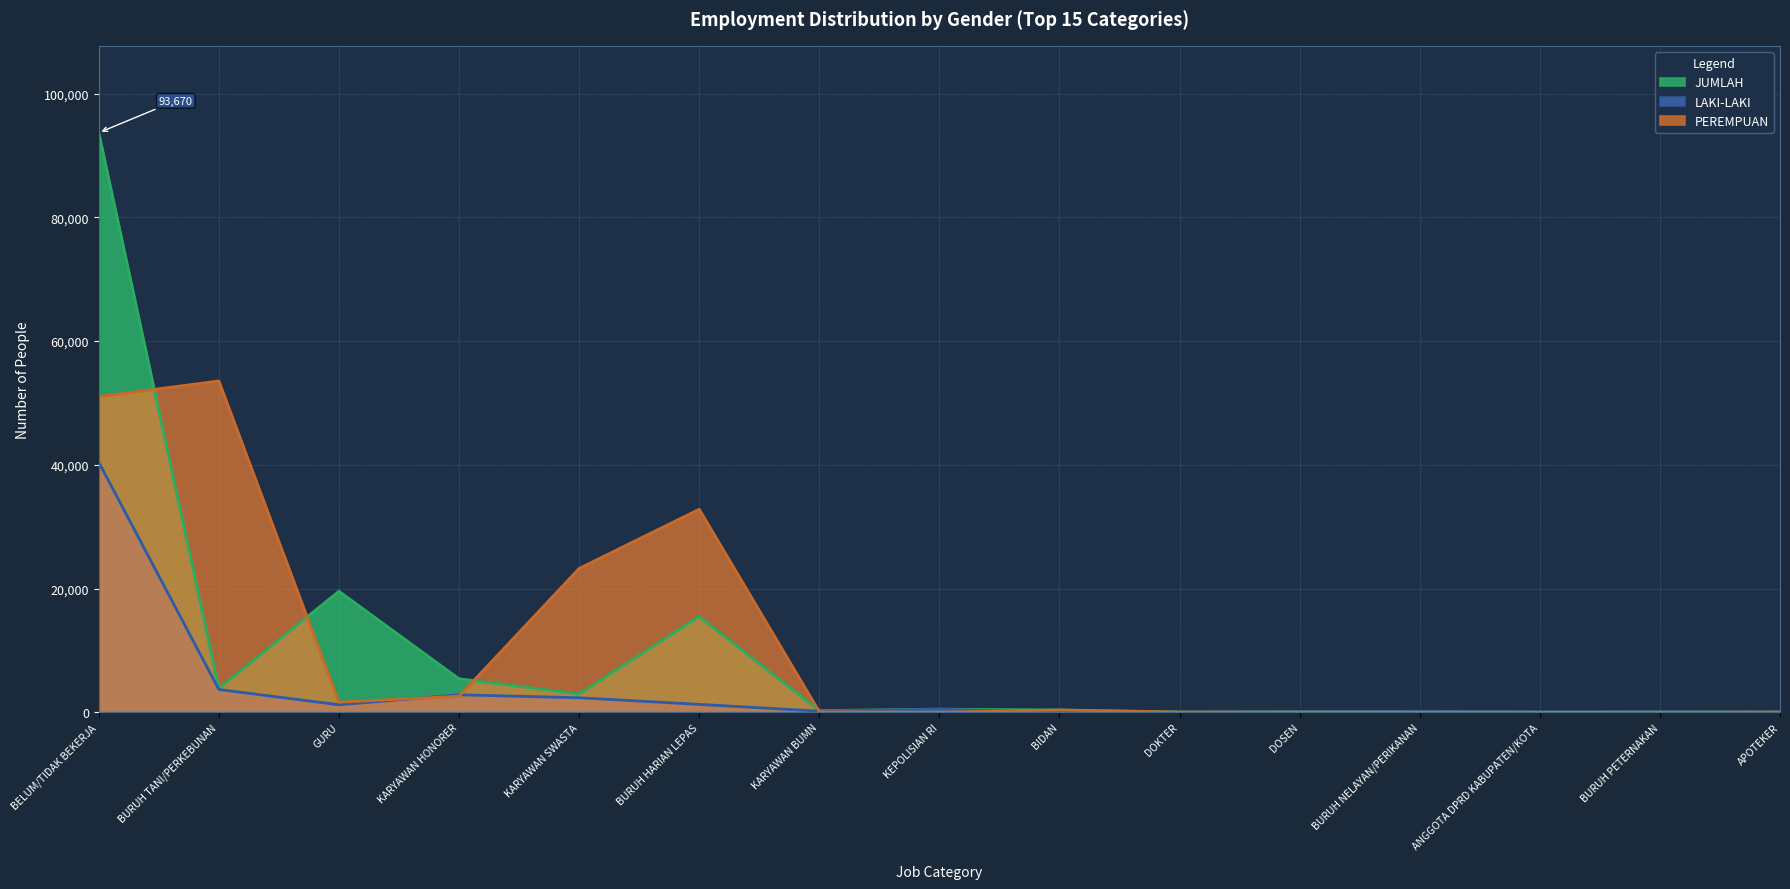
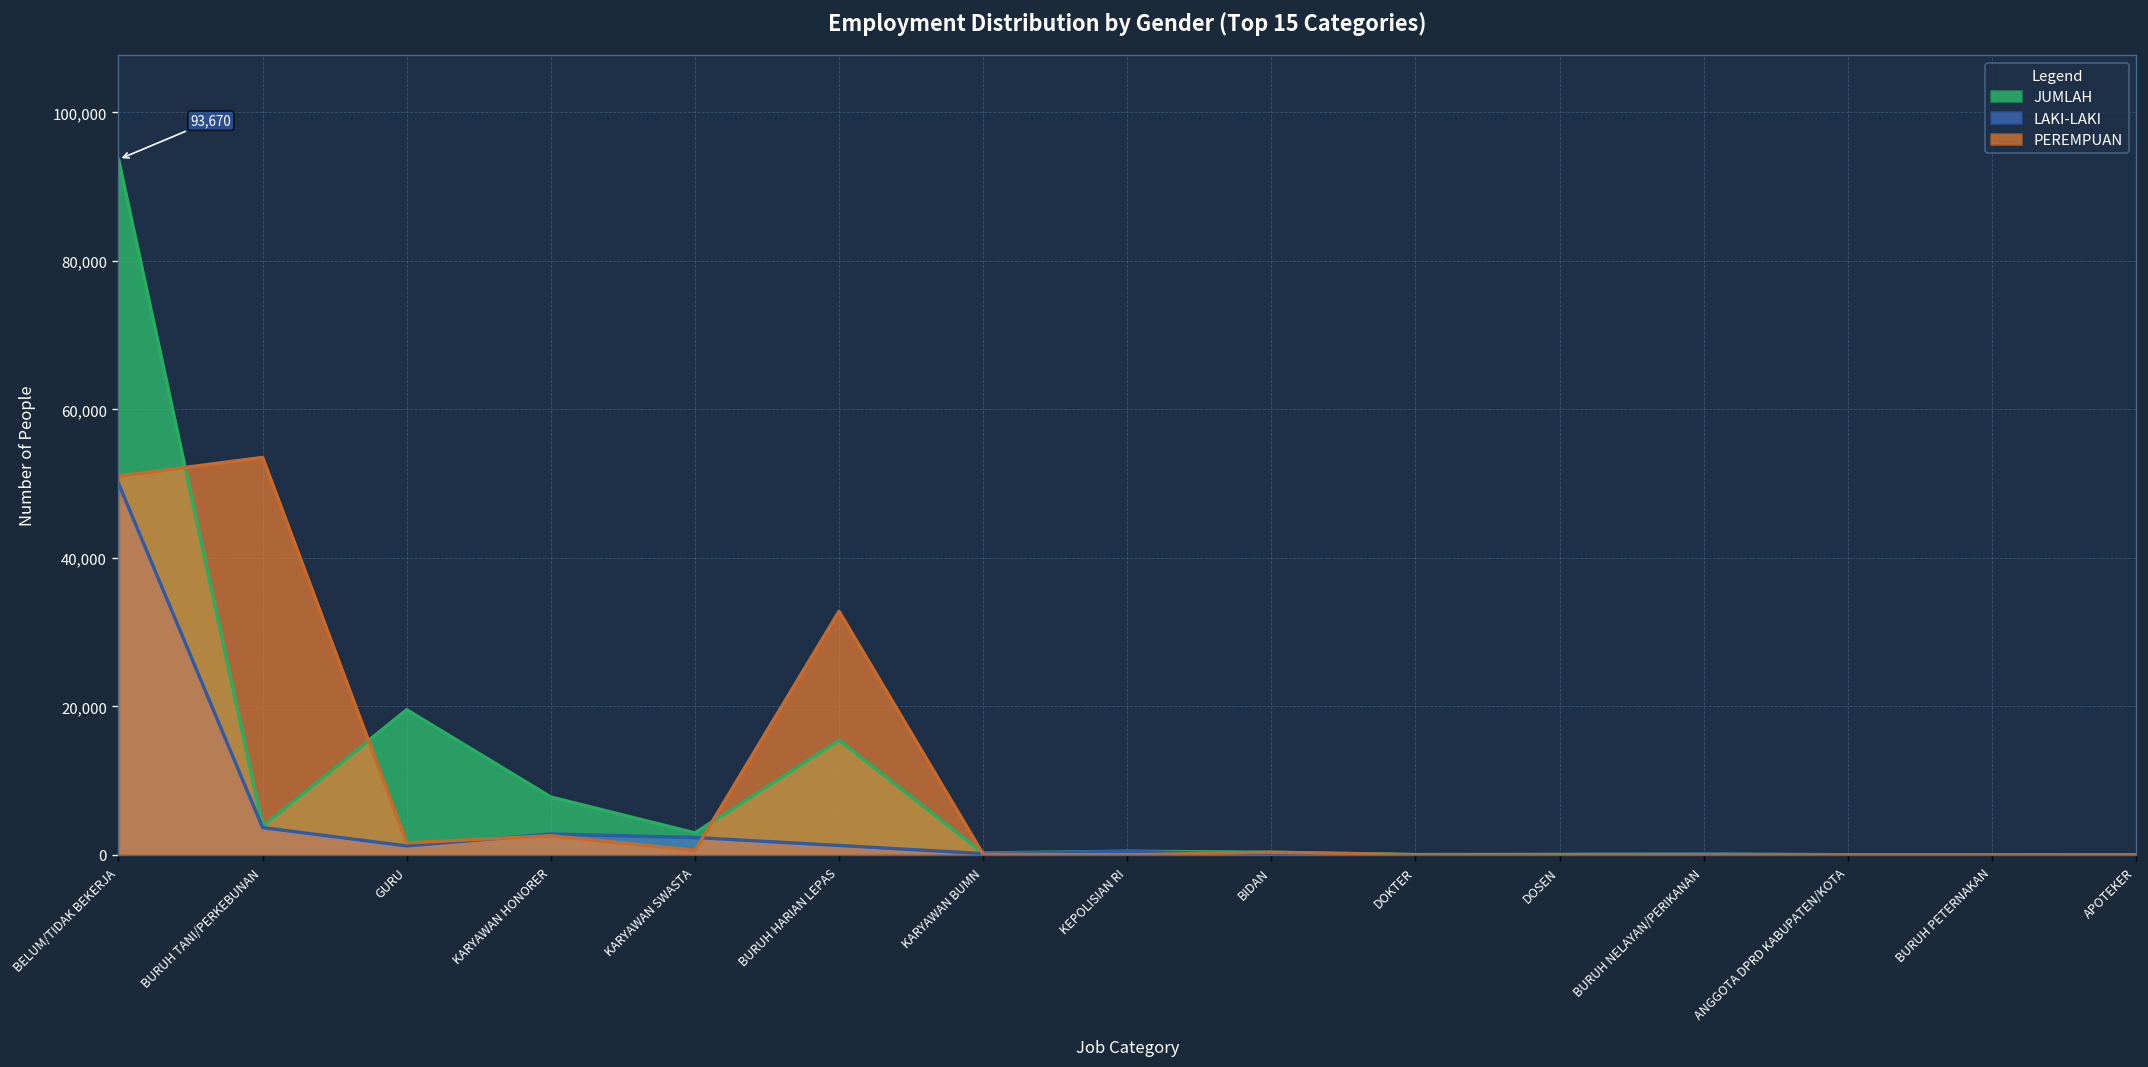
LAKI-LAKI, BELUM/TIDAK BEKERJA: 40,000 -> 50,000
JUMLAH, KARYAWAN HONORER: 5,000 -> 8,000
PEREMPUAN, KARYAWAN SWASTA: 23,000 -> 1,000
